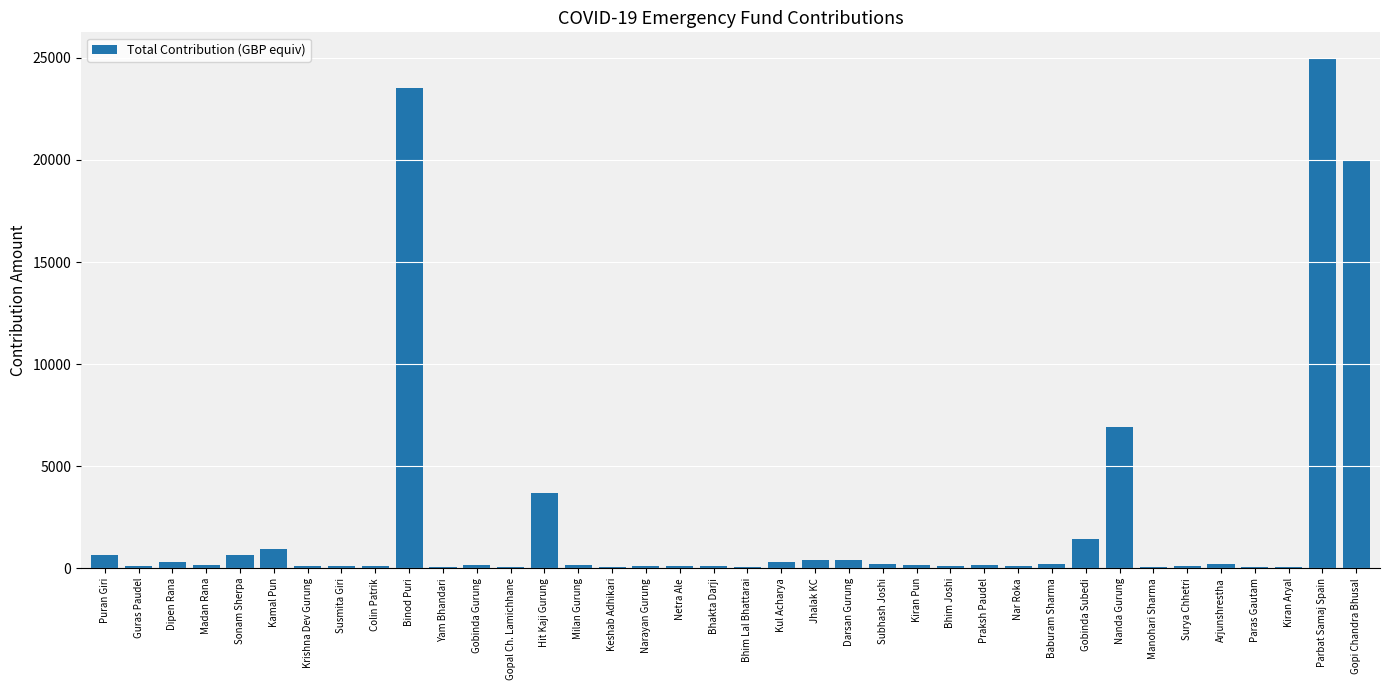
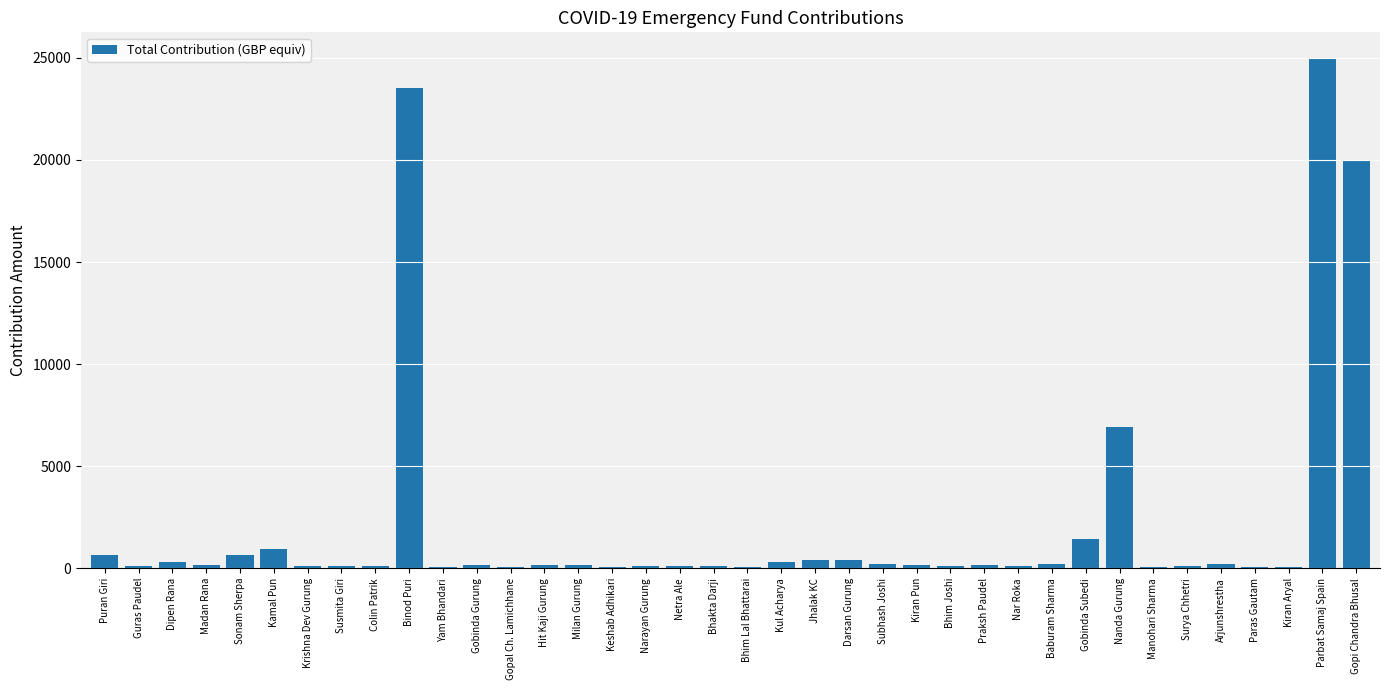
Hit Kaji Gurung: 3700 -> 200
